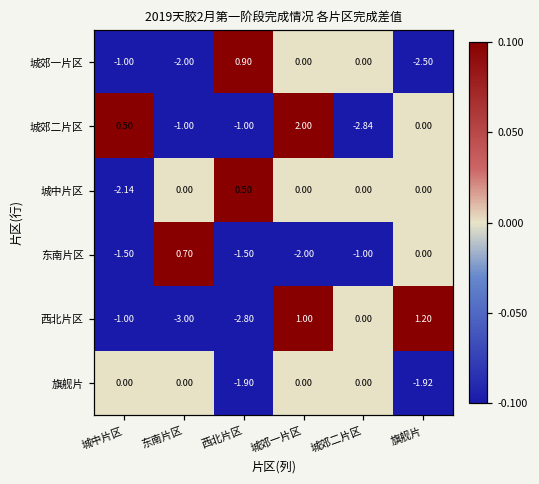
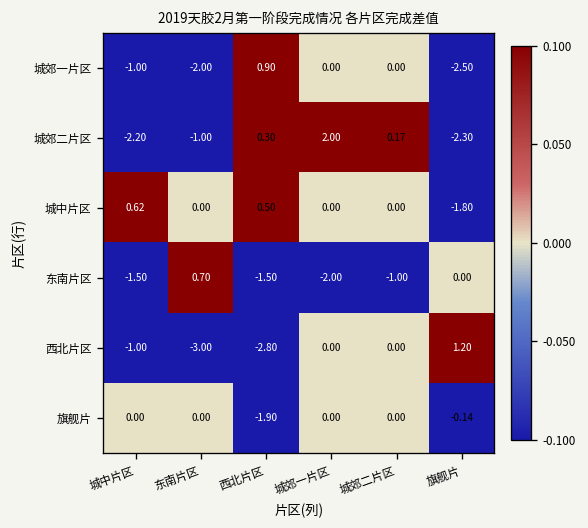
城郊二片区, 城中片区: 0.50 -> -2.20
城郊二片区, 西北片区: -1.00 -> 0.30
城郊二片区, 城郊二片区: -2.84 -> 0.17
城郊二片区, 旗舰片: 0.00 -> -2.30
城中片区, 城中片区: -2.14 -> 0.62
城中片区, 旗舰片: 0.00 -> -1.80
西北片区, 城郊一片区: 1.00 -> 0.00
旗舰片, 旗舰片: -1.92 -> -0.14
